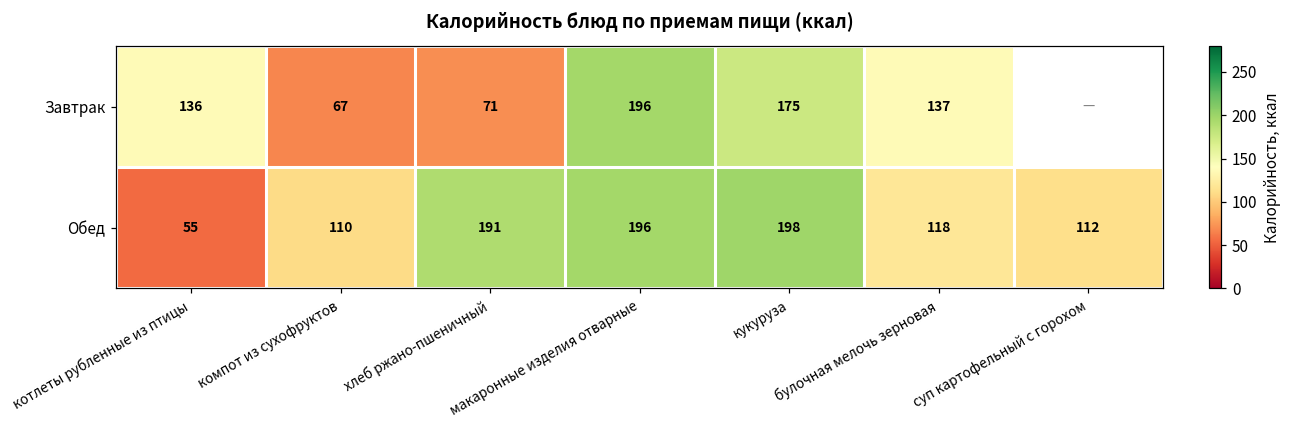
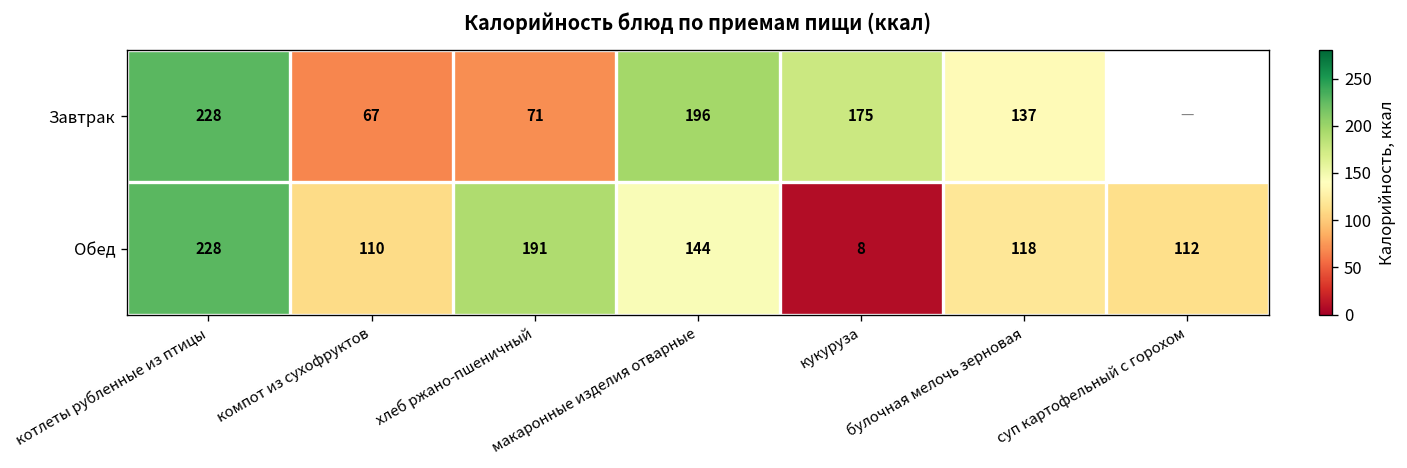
Завтрак, котлеты рубленные из птицы: 136 -> 228
Обед, котлеты рубленные из птицы: 55 -> 228
Обед, макаронные изделия отварные: 196 -> 144
Обед, кукуруза: 198 -> 8
